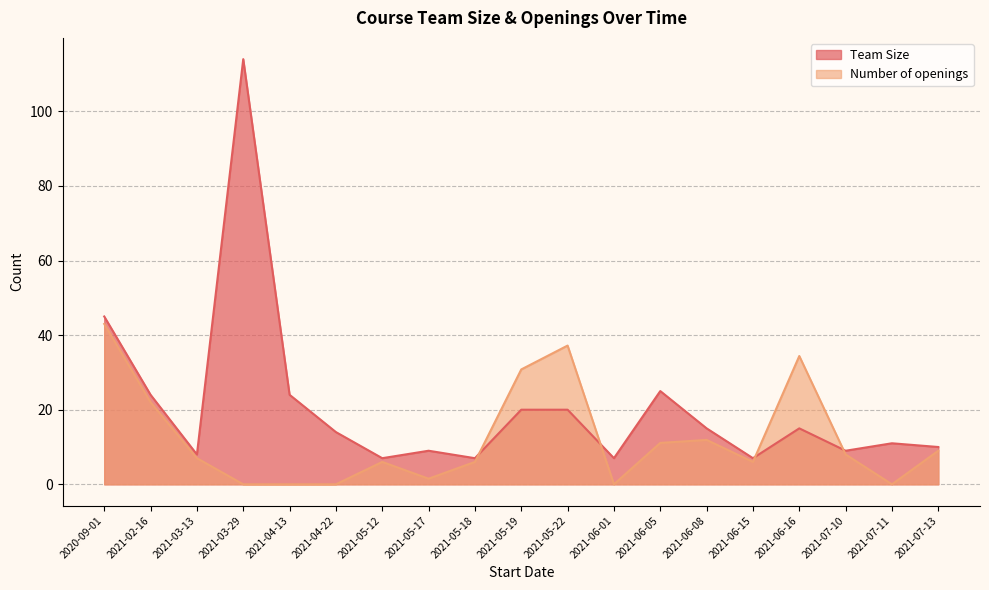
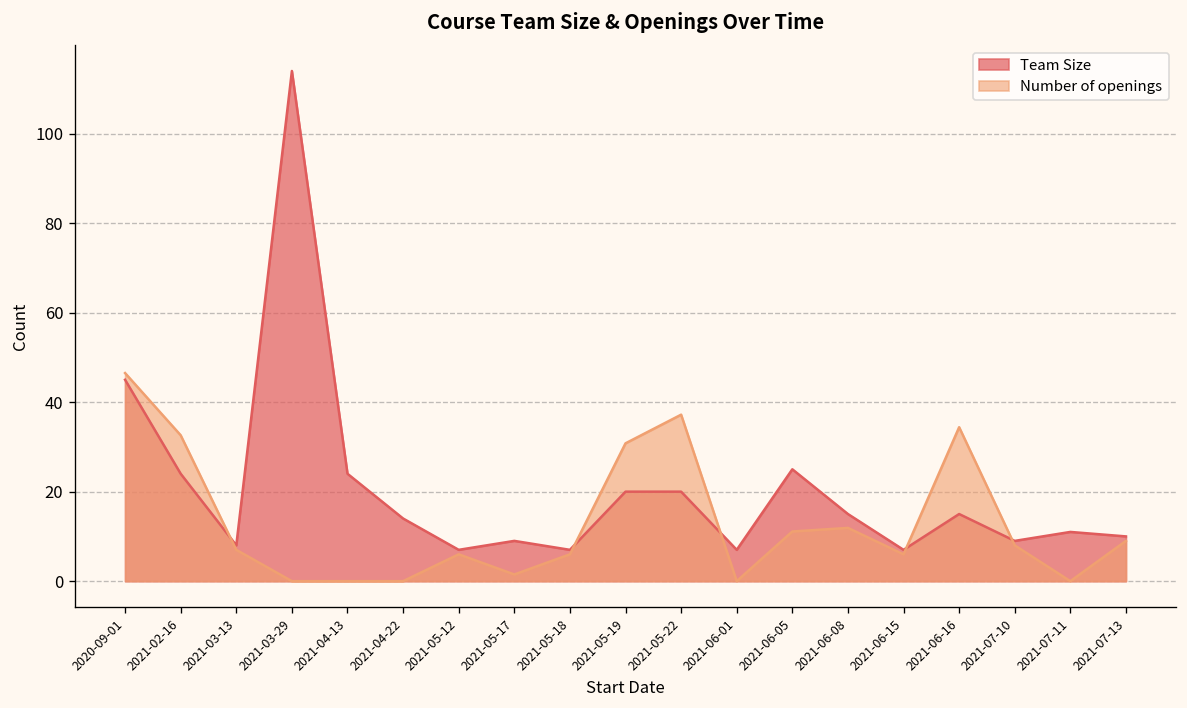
Number of openings, 2020-09-01: 43 -> 47
Number of openings, 2021-02-16: 22 -> 33
